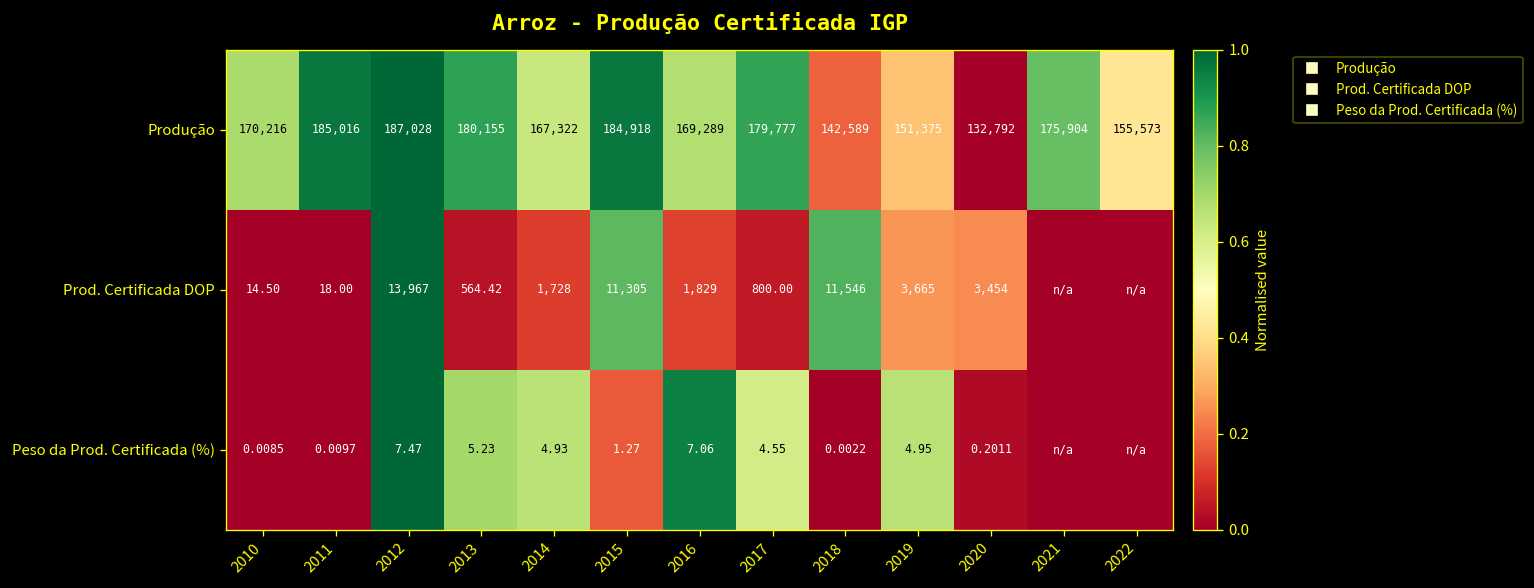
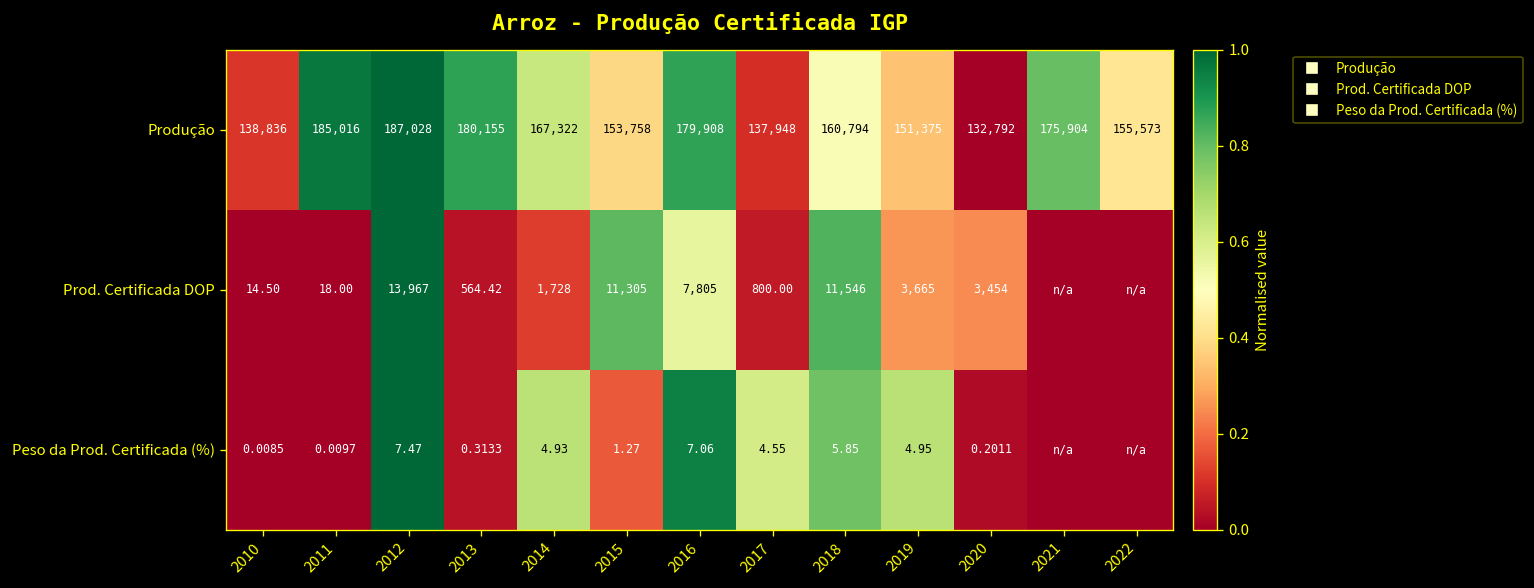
Produção, 2010: 170,216 -> 138,836
Produção, 2015: 184,918 -> 153,758
Produção, 2016: 169,289 -> 179,908
Produção, 2017: 179,777 -> 137,948
Produção, 2018: 142,589 -> 160,794
Prod. Certificada DOP, 2016: 1,829 -> 7,805
Peso da Prod. Certificada (%), 2013: 5.23 -> 0.3133
Peso da Prod. Certificada (%), 2018: 0.0022 -> 5.85
